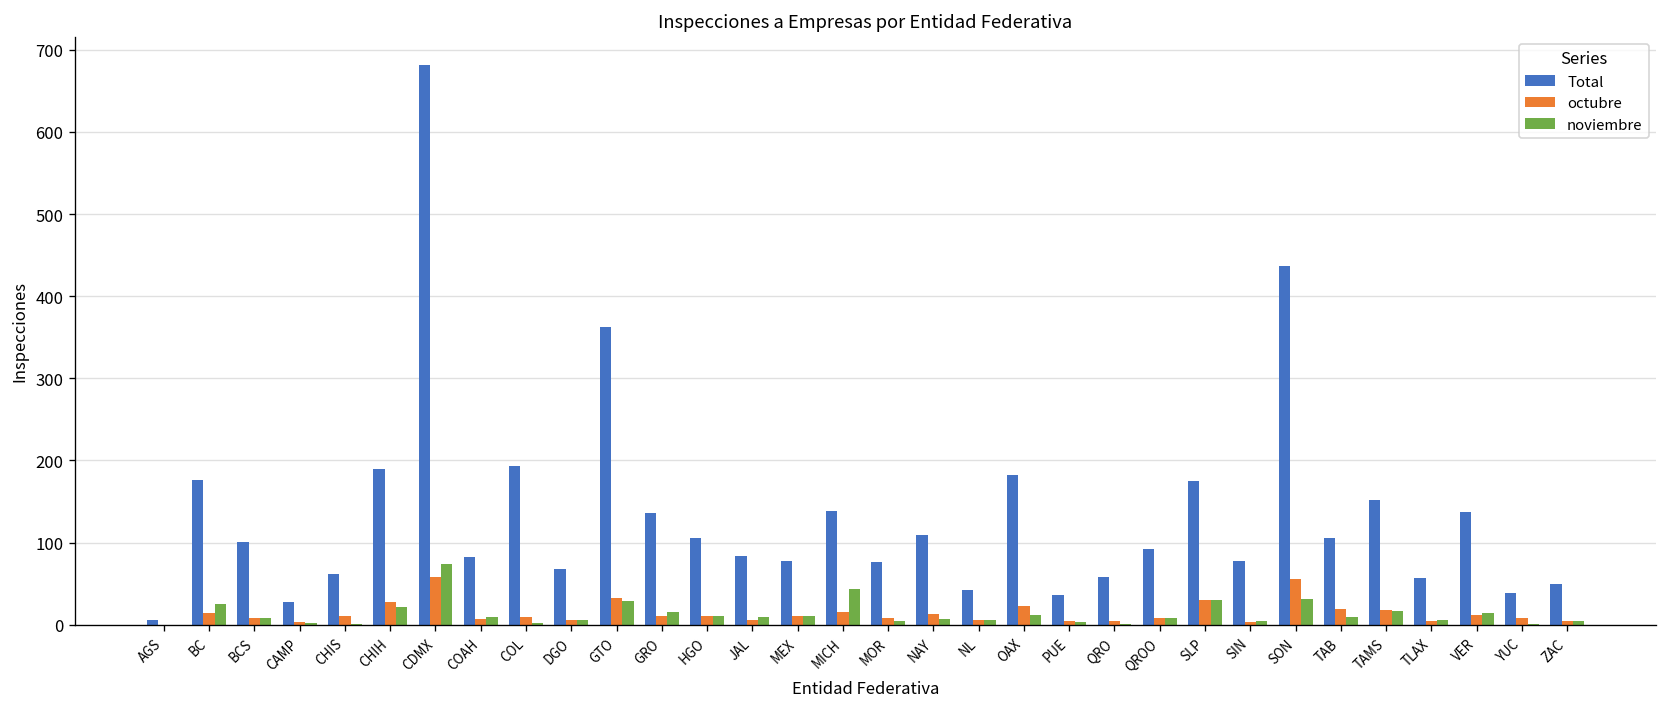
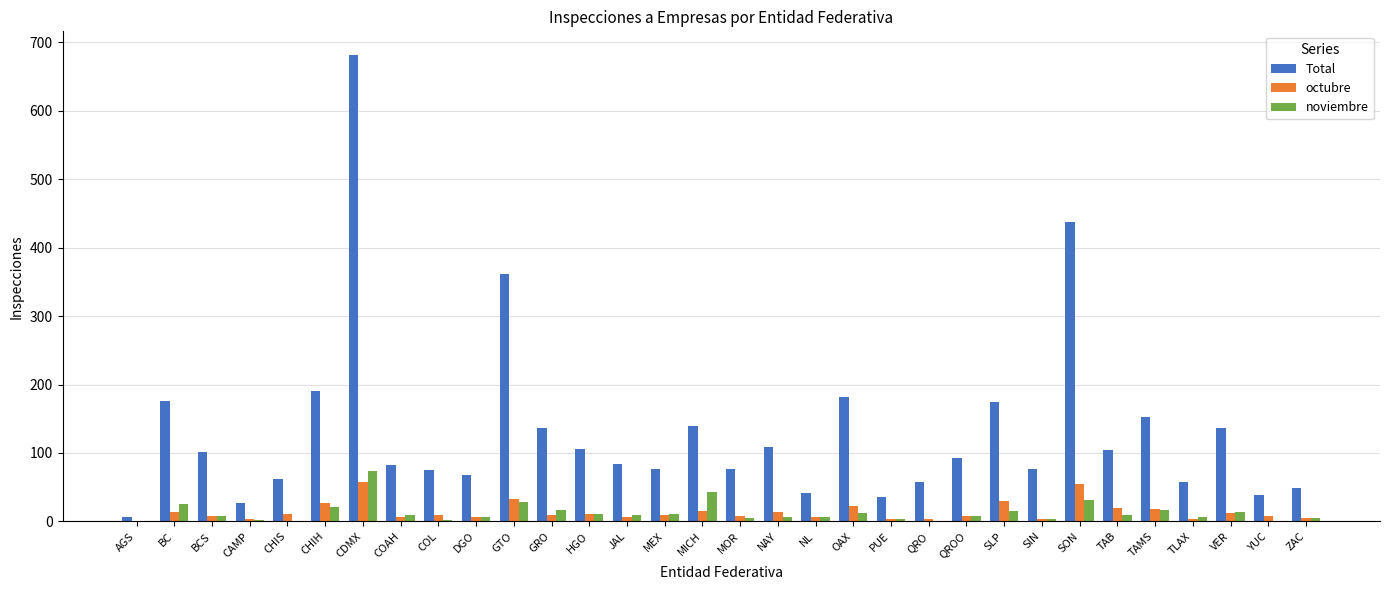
Total, COL: 190 -> 80
noviembre, SLP: 30 -> 20
